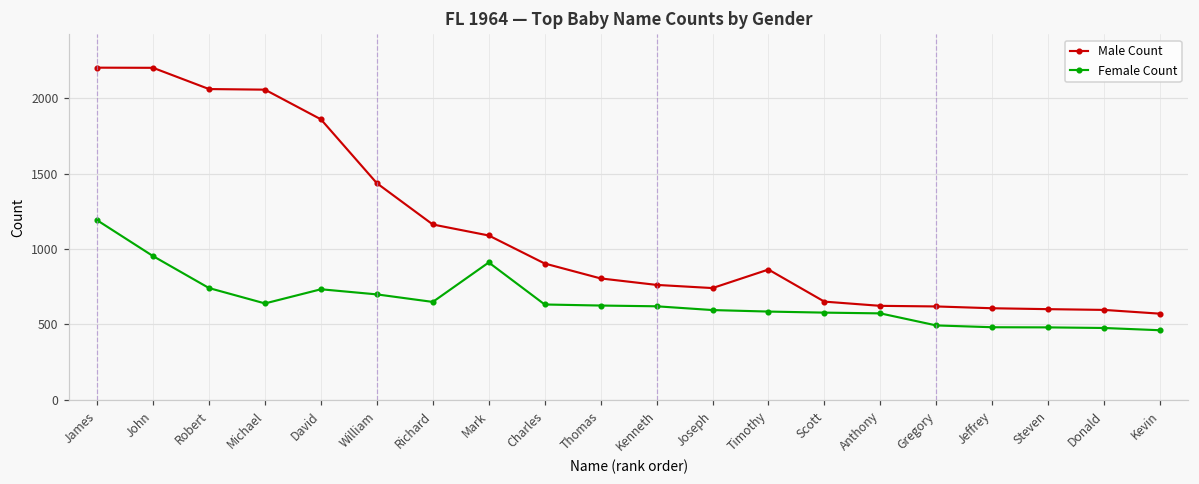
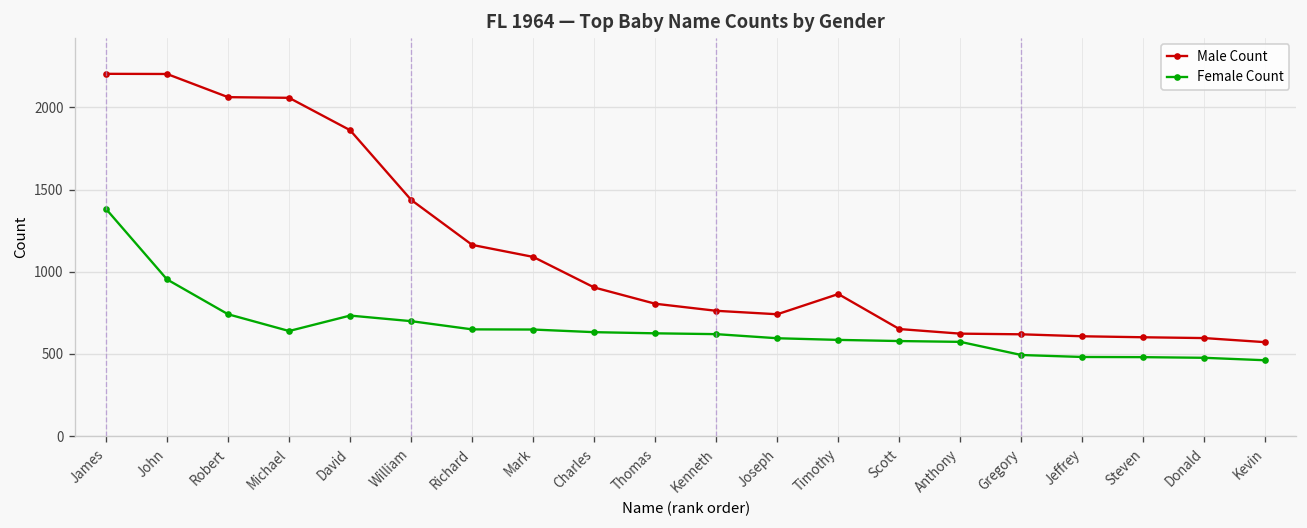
Female Count, James: 1190 -> 1380
Female Count, Mark: 910 -> 650
